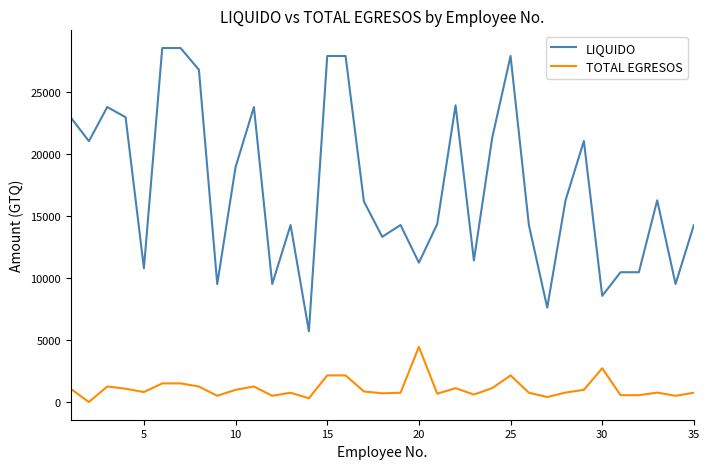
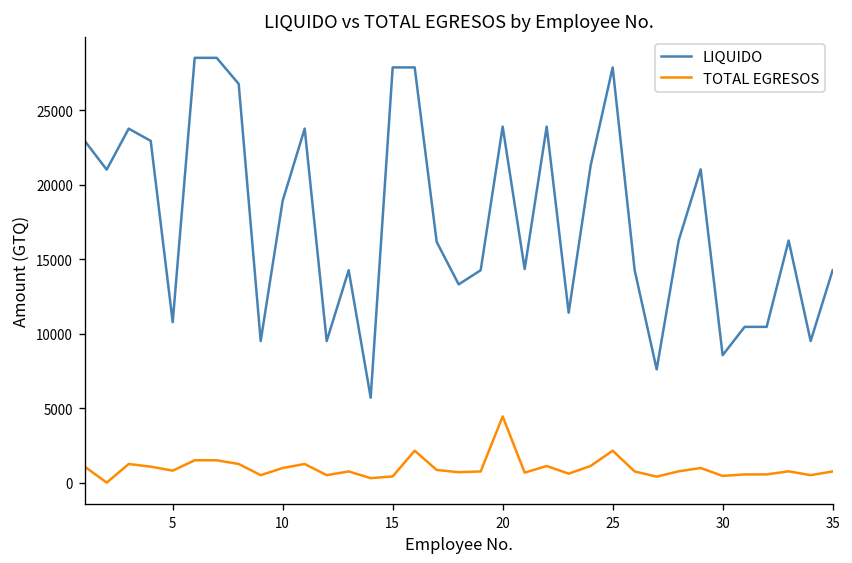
TOTAL EGRESOS, 15: 2100 -> 400
LIQUIDO, 20: 11200 -> 23900
TOTAL EGRESOS, 30: 2700 -> 500
